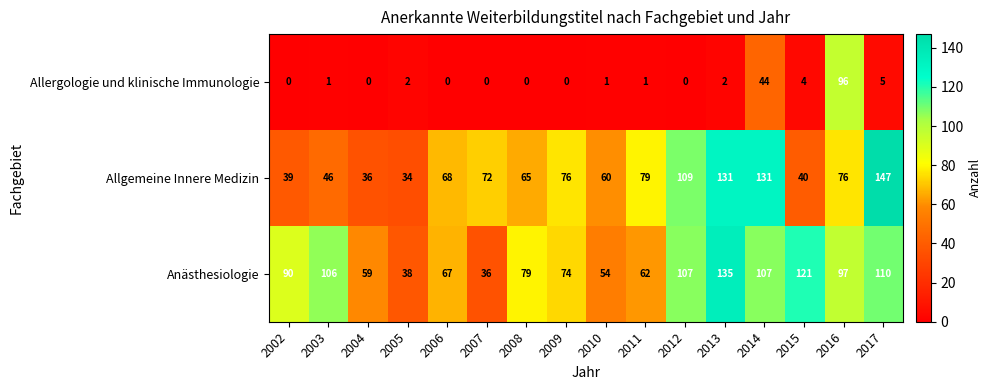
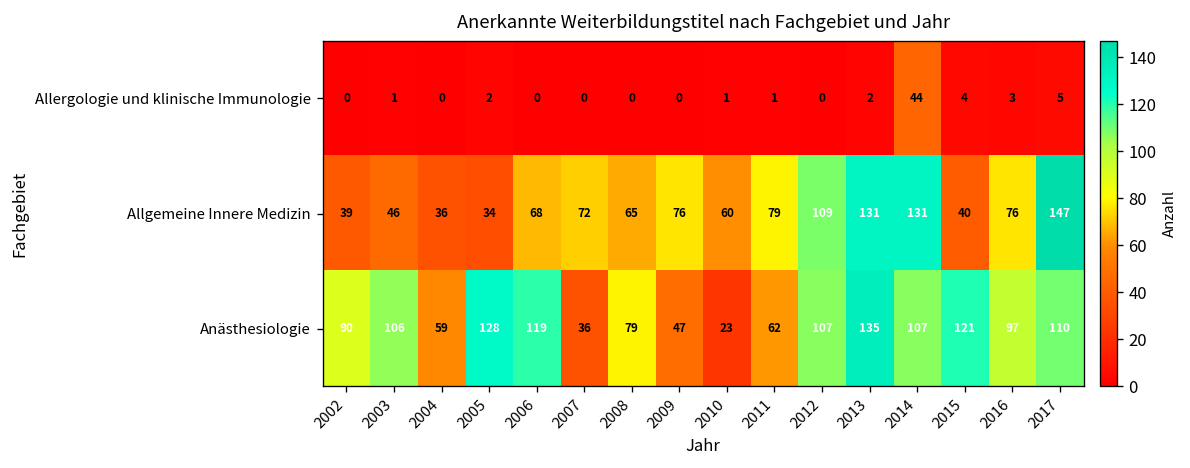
Allergologie und klinische Immunologie, 2016: 96 -> 3
Anästhesiologie, 2005: 38 -> 128
Anästhesiologie, 2006: 67 -> 119
Anästhesiologie, 2009: 74 -> 47
Anästhesiologie, 2010: 54 -> 23
